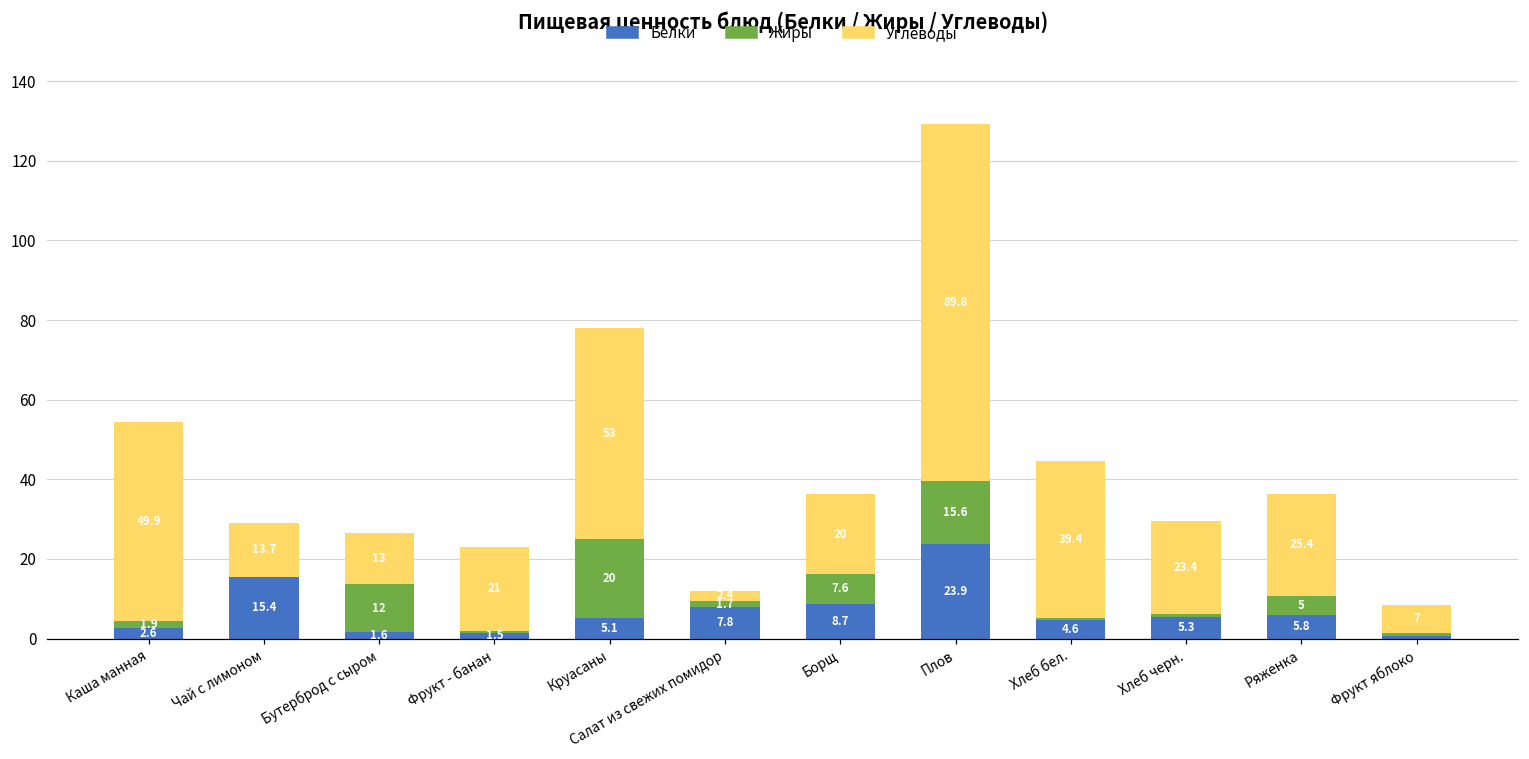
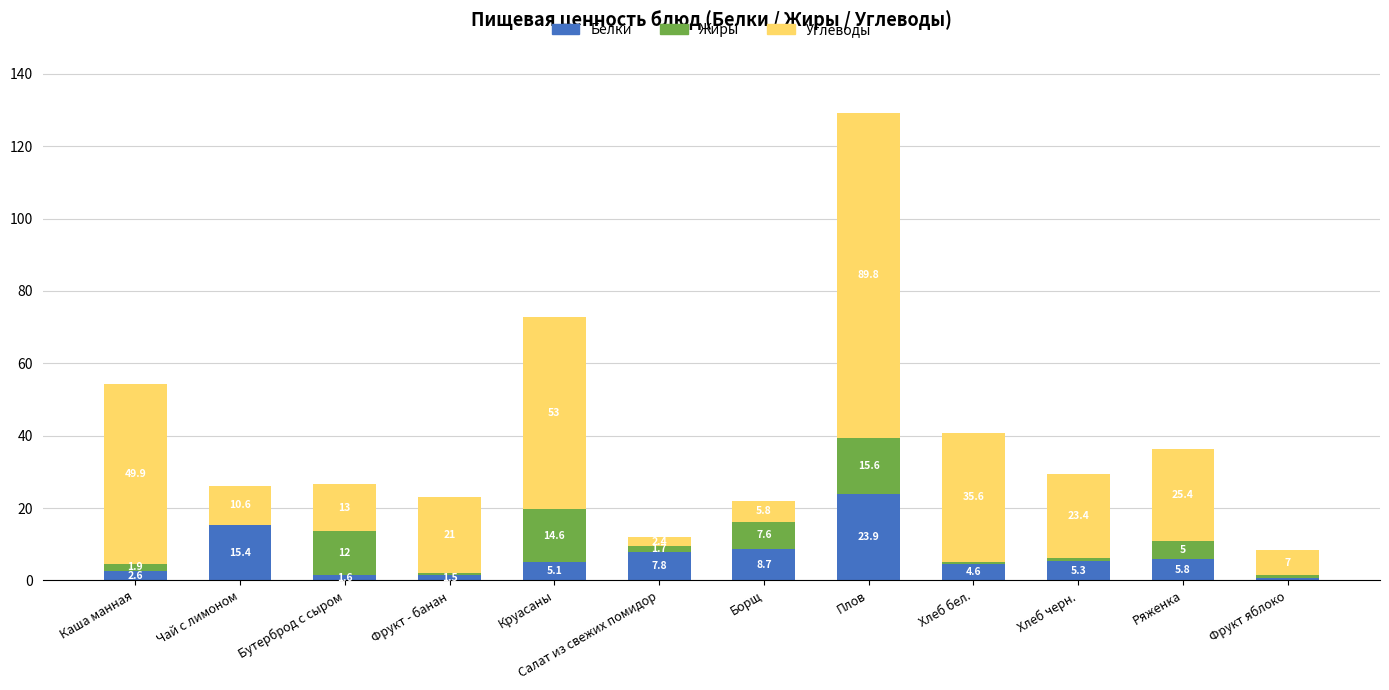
Углеводы, Чай с лимоном: 13.7 -> 10.6
Жиры, Круасаны: 20 -> 14.6
Углеводы, Борщ: 20 -> 5.8
Углеводы, Хлеб бел.: 39.4 -> 35.6
